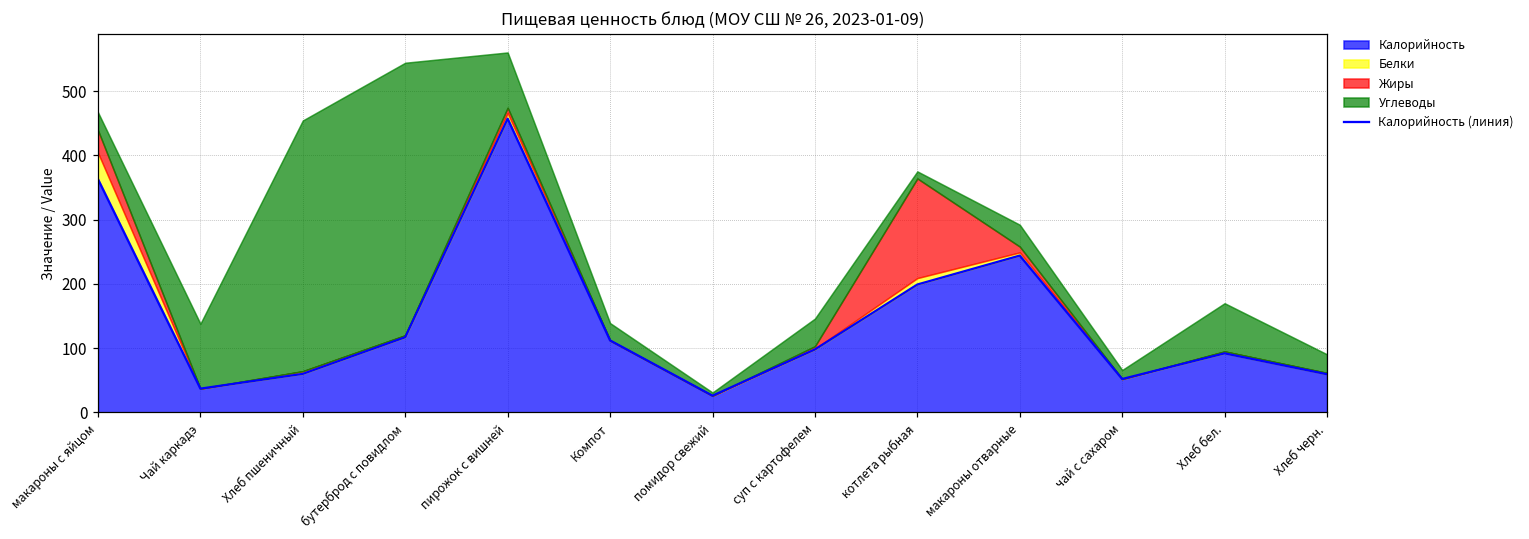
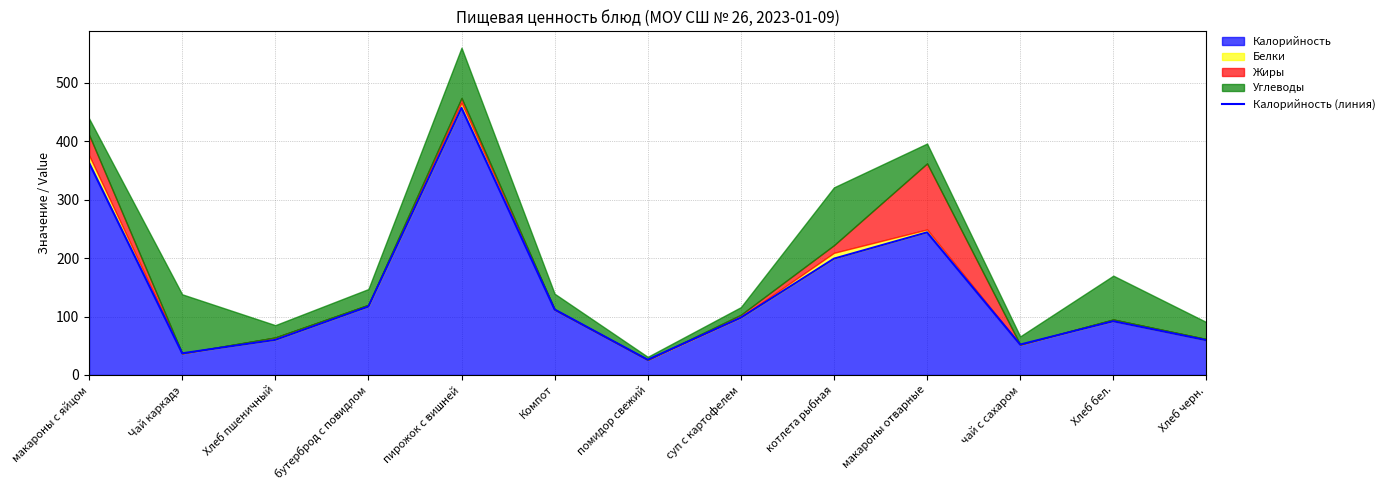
Белки, макароны с яйцом: 40 -> 10
Углеводы, Хлеб пшеничный: 390 -> 20
Углеводы, бутерброд с повидлом: 420 -> 30
Углеводы, суп с картофелем: 40 -> 10
Жиры, котлета рыбная: 160 -> 10
Углеводы, котлета рыбная: 10 -> 100
Жиры, макароны отварные: 10 -> 110
